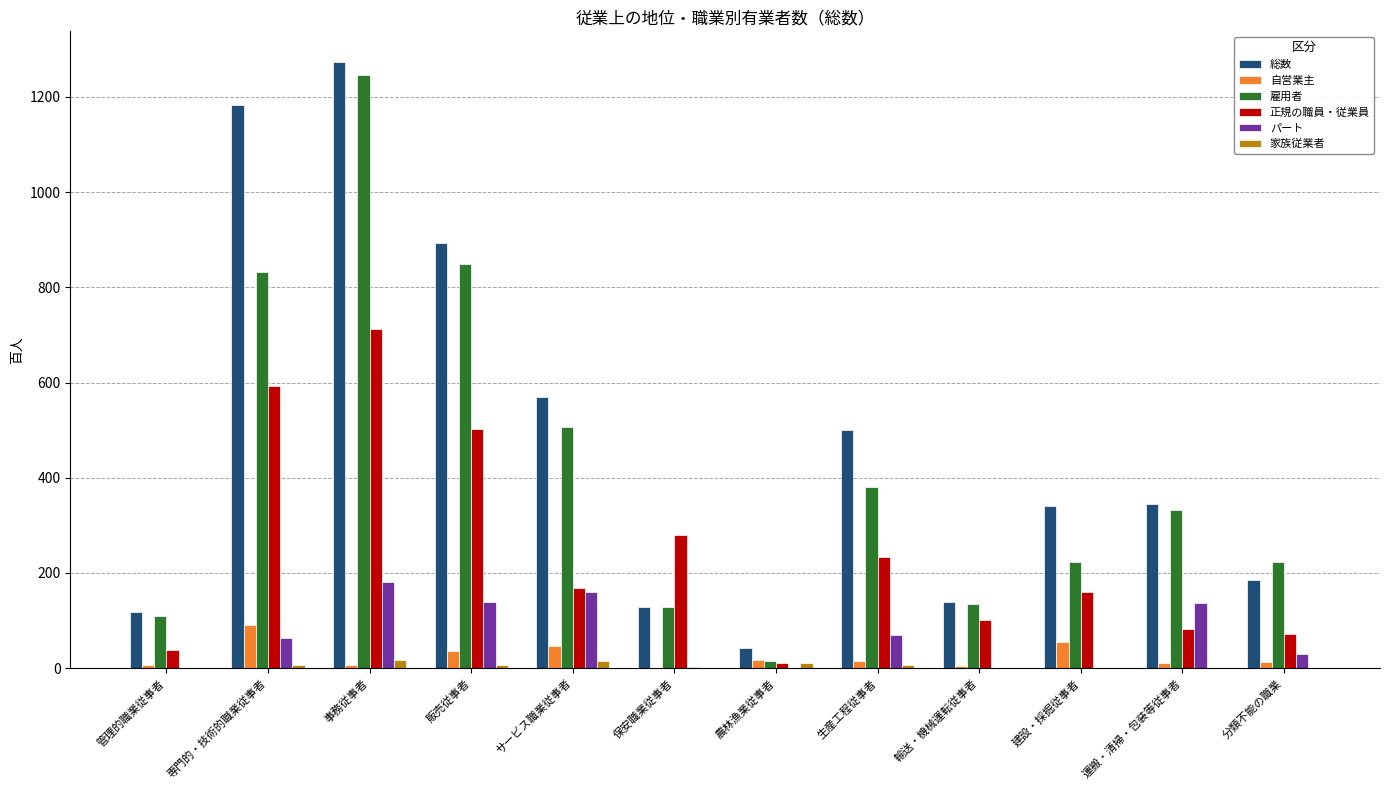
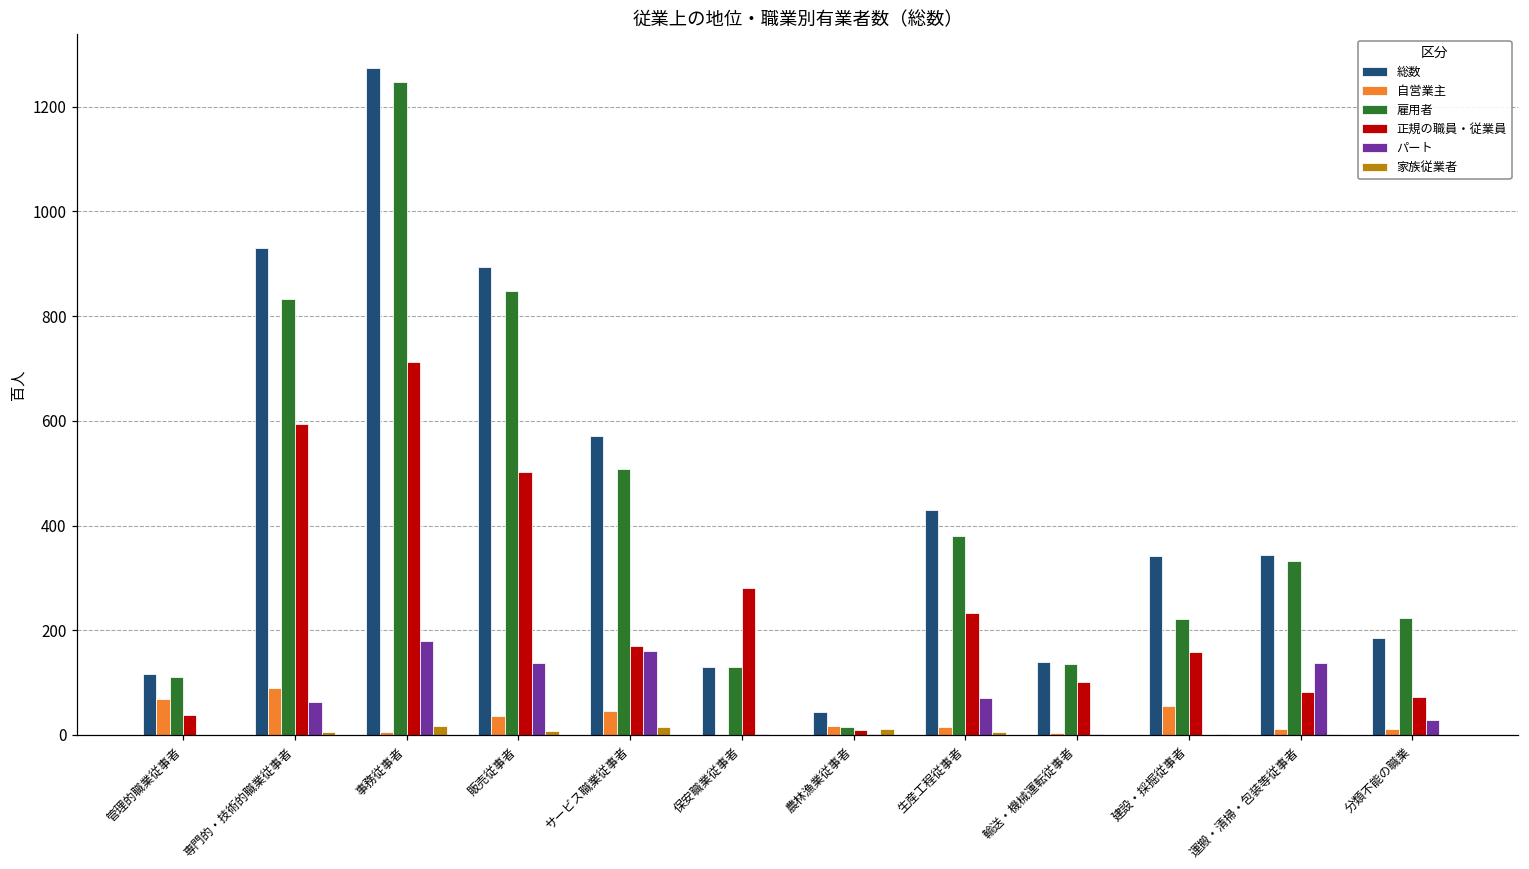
自営業主, 管理的職業従事者: 10 -> 70
総数, 専門的・技術的職業従事者: 1180 -> 930
総数, 生産工程従事者: 500 -> 430
